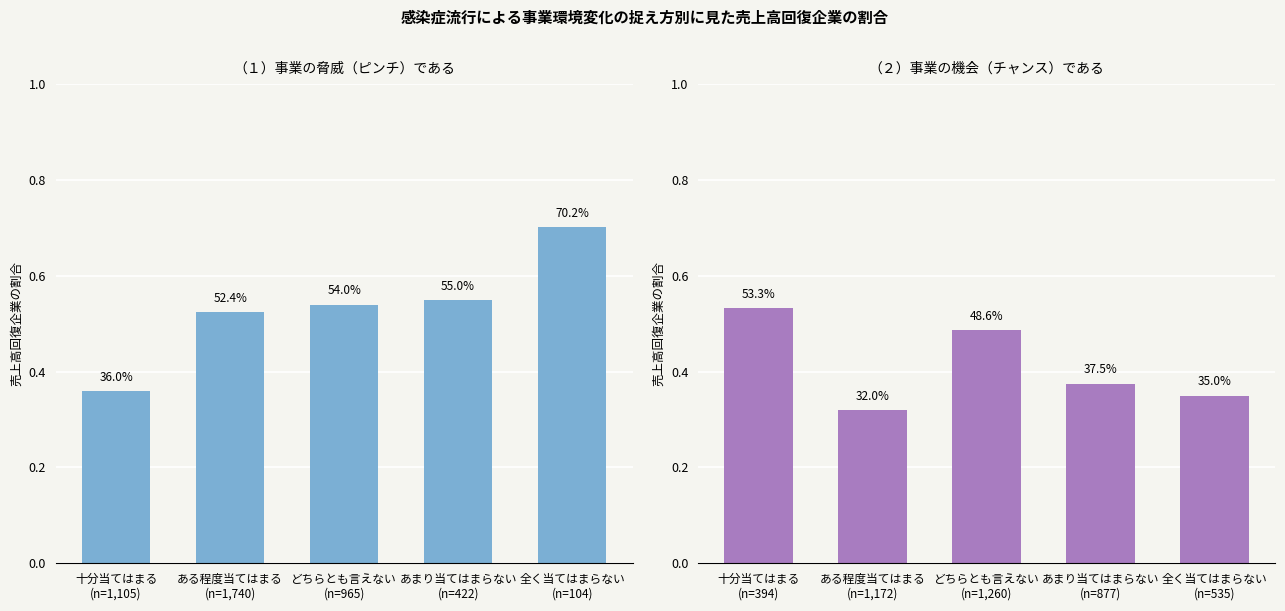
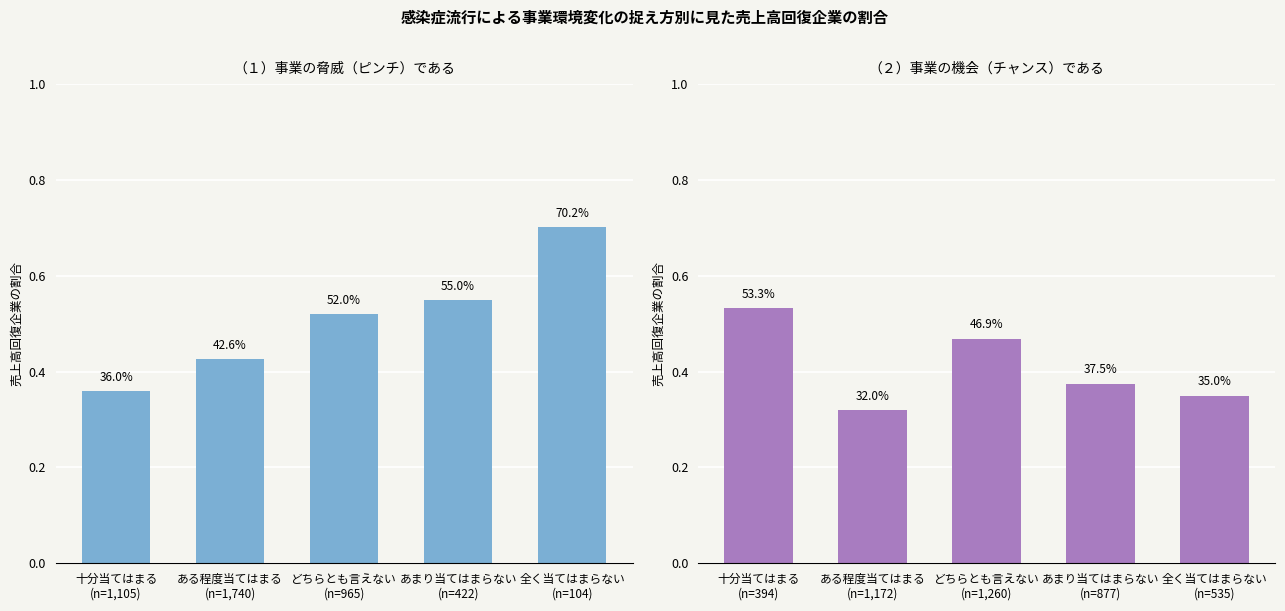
（１）事業の脅威（ピンチ）である, ある程度当てはまる (n=1,740): 52.4% -> 42.6%
（１）事業の脅威（ピンチ）である, どちらとも言えない (n=965): 54.0% -> 52.0%
（２）事業の機会（チャンス）である, どちらとも言えない (n=1,260): 48.6% -> 46.9%
